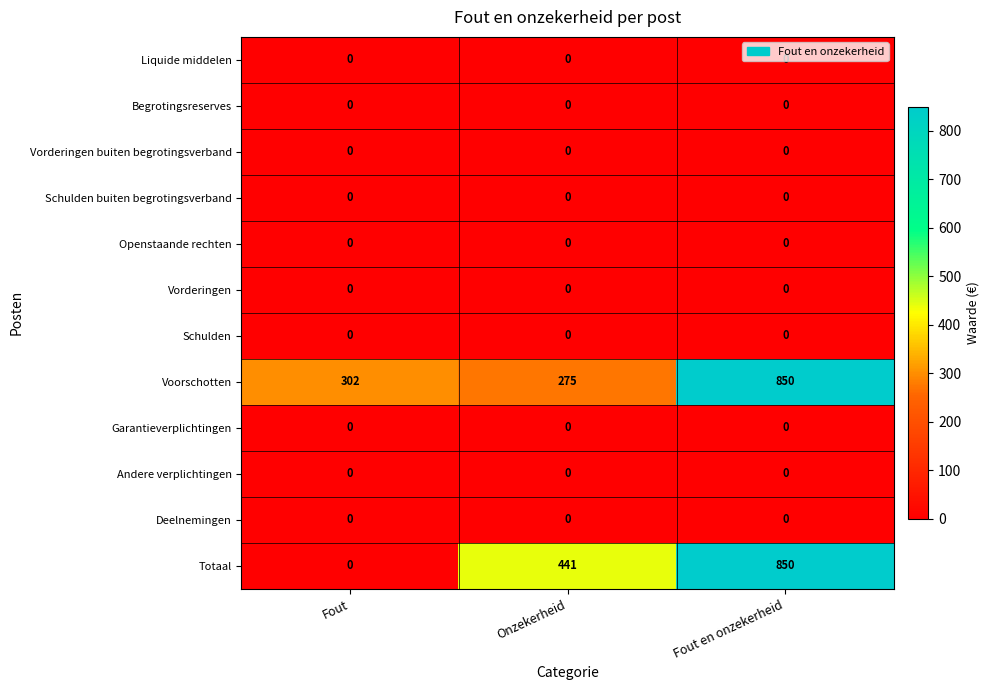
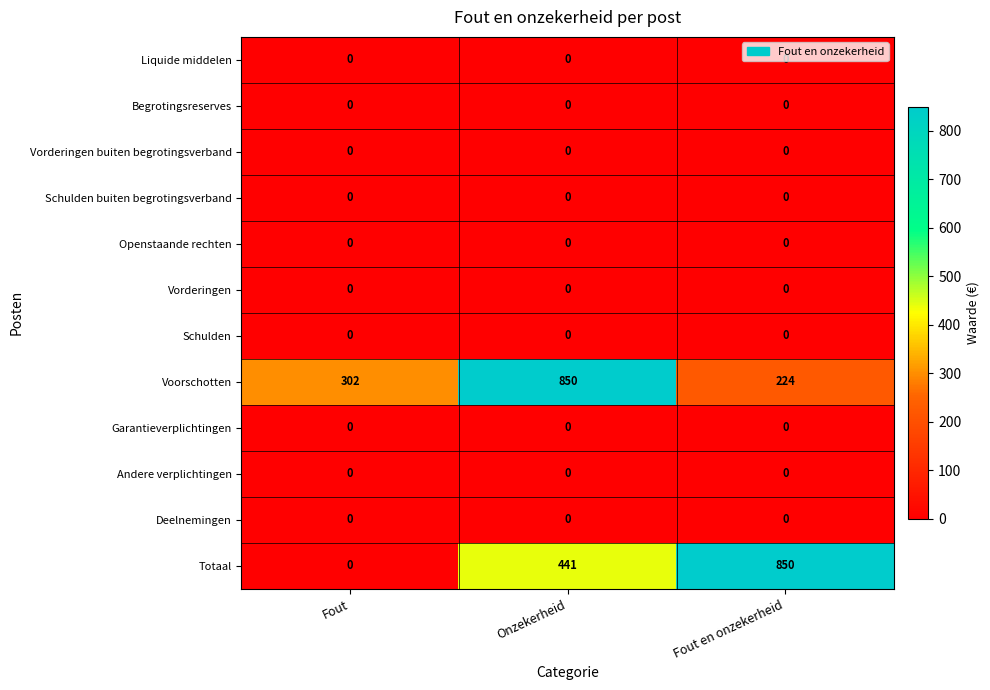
Voorschotten, Onzekerheid: 275 -> 850
Voorschotten, Fout en onzekerheid: 850 -> 224
